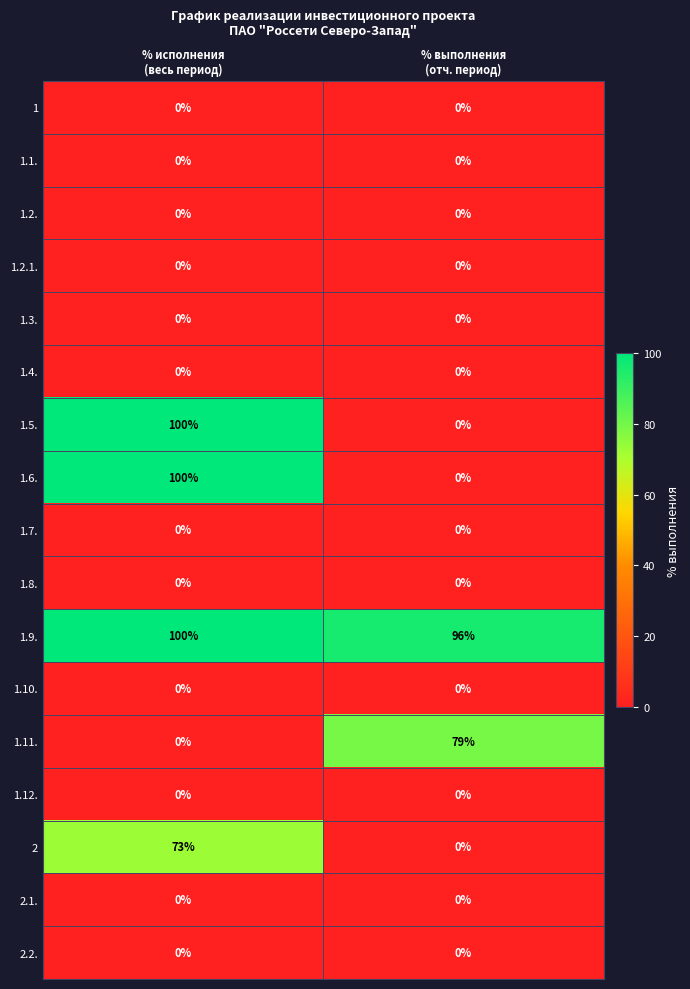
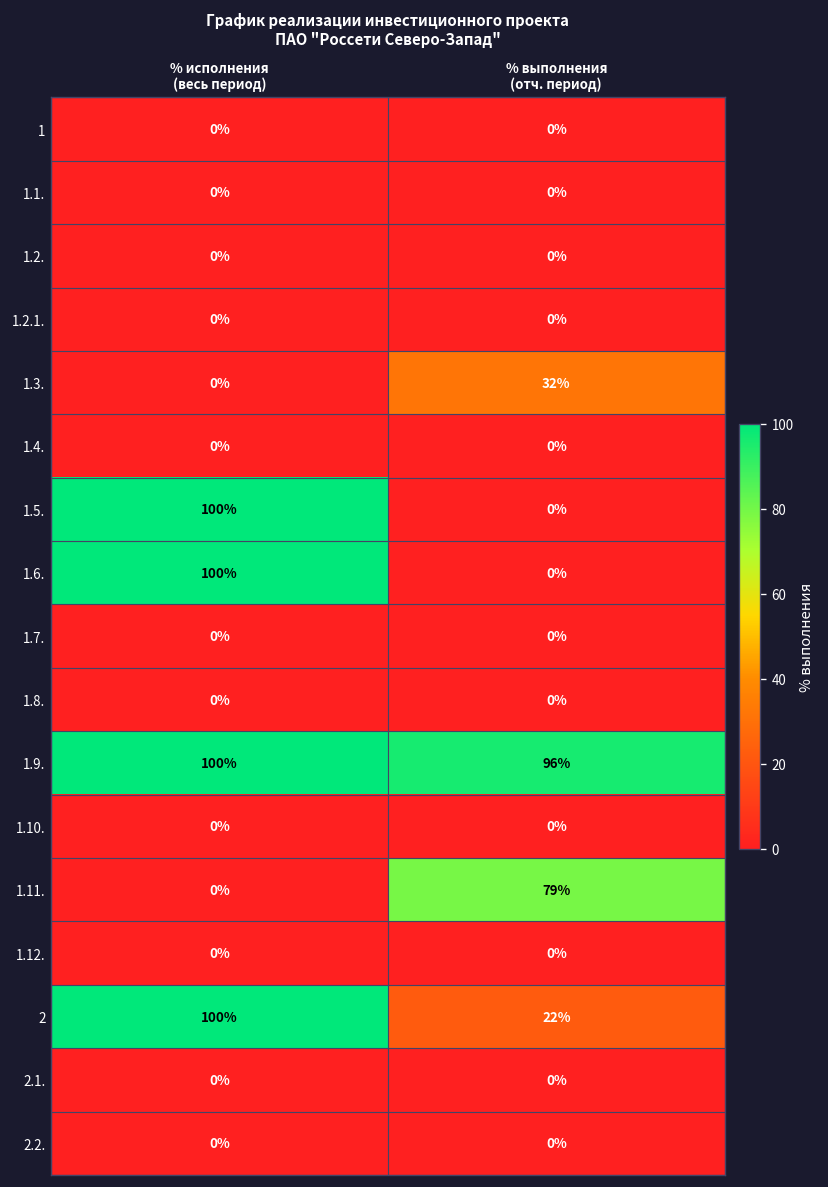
1.3., % выполнения (отч. период): 0% -> 32%
2, % исполнения (весь период): 73% -> 100%
2, % выполнения (отч. период): 0% -> 22%
